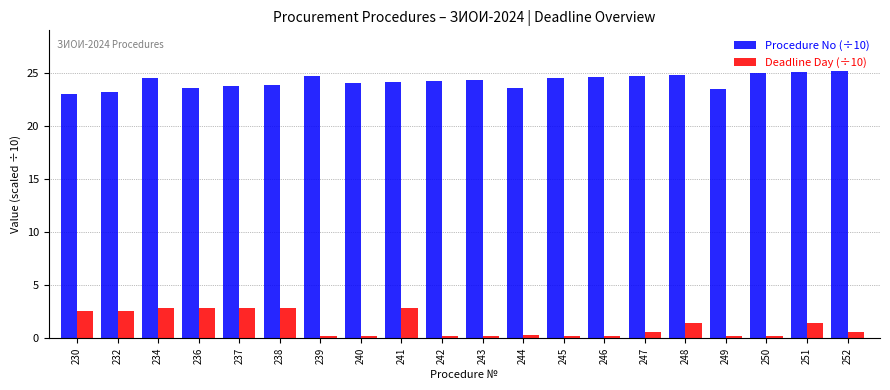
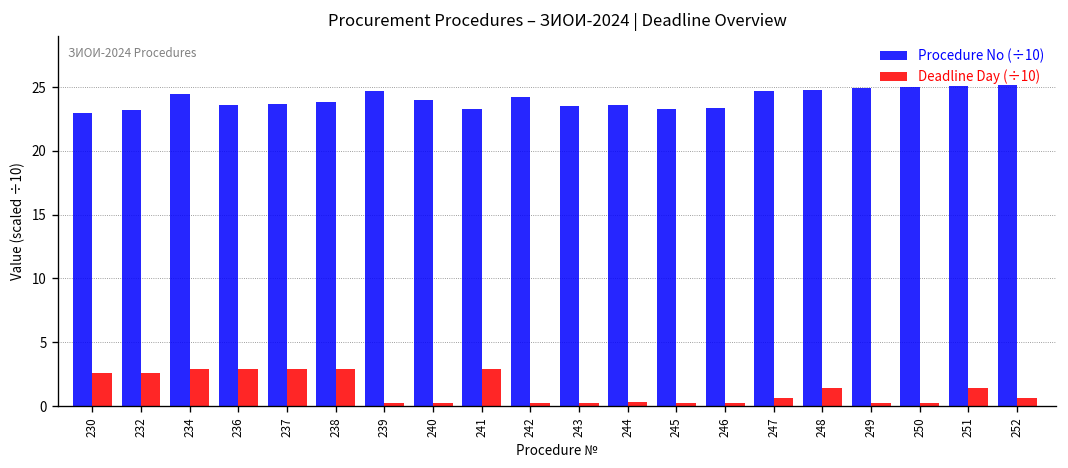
Procedure No (÷10), 241: 24.1 -> 23.3
Procedure No (÷10), 243: 24.3 -> 23.5
Procedure No (÷10), 245: 24.5 -> 23.3
Procedure No (÷10), 246: 24.6 -> 23.4
Procedure No (÷10), 249: 23.5 -> 24.9
